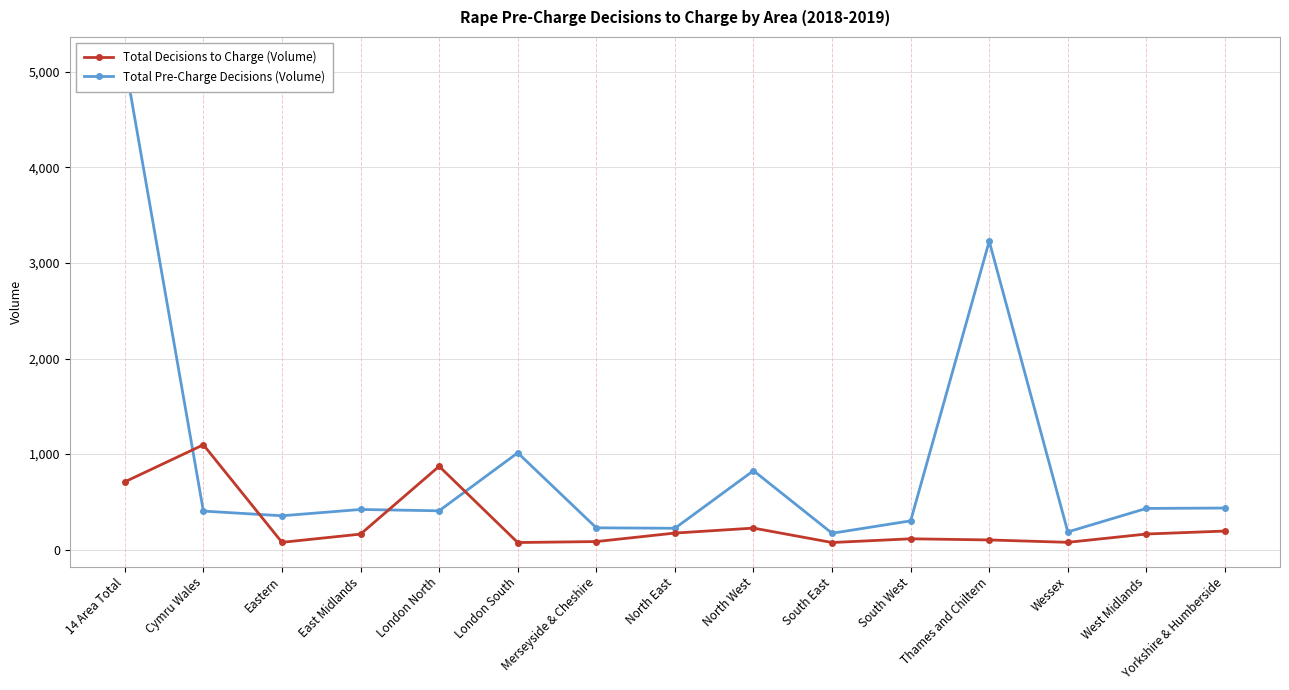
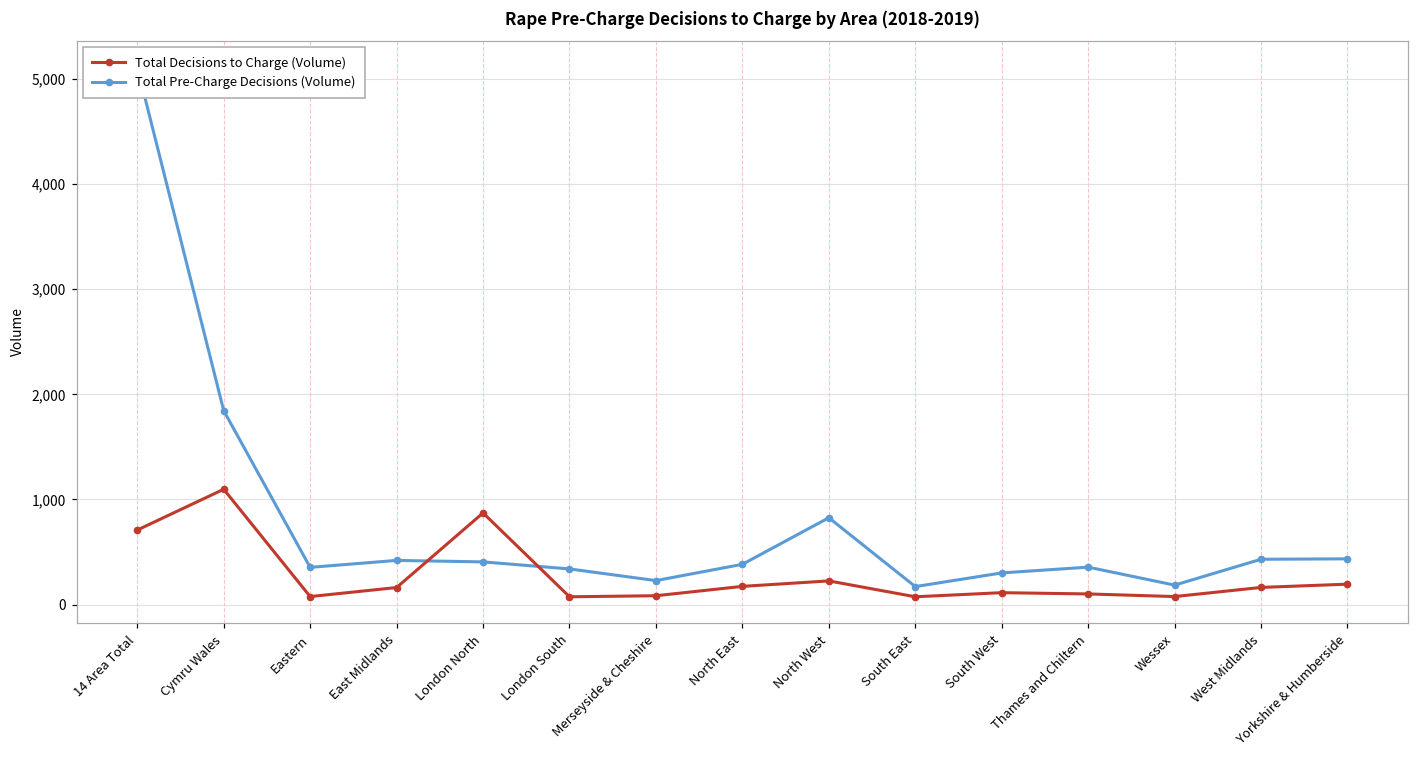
Total Pre-Charge Decisions (Volume), Cymru Wales: 400 -> 1,800
Total Pre-Charge Decisions (Volume), London South: 1,000 -> 300
Total Pre-Charge Decisions (Volume), North East: 200 -> 400
Total Pre-Charge Decisions (Volume), Thames and Chiltern: 3,200 -> 400
